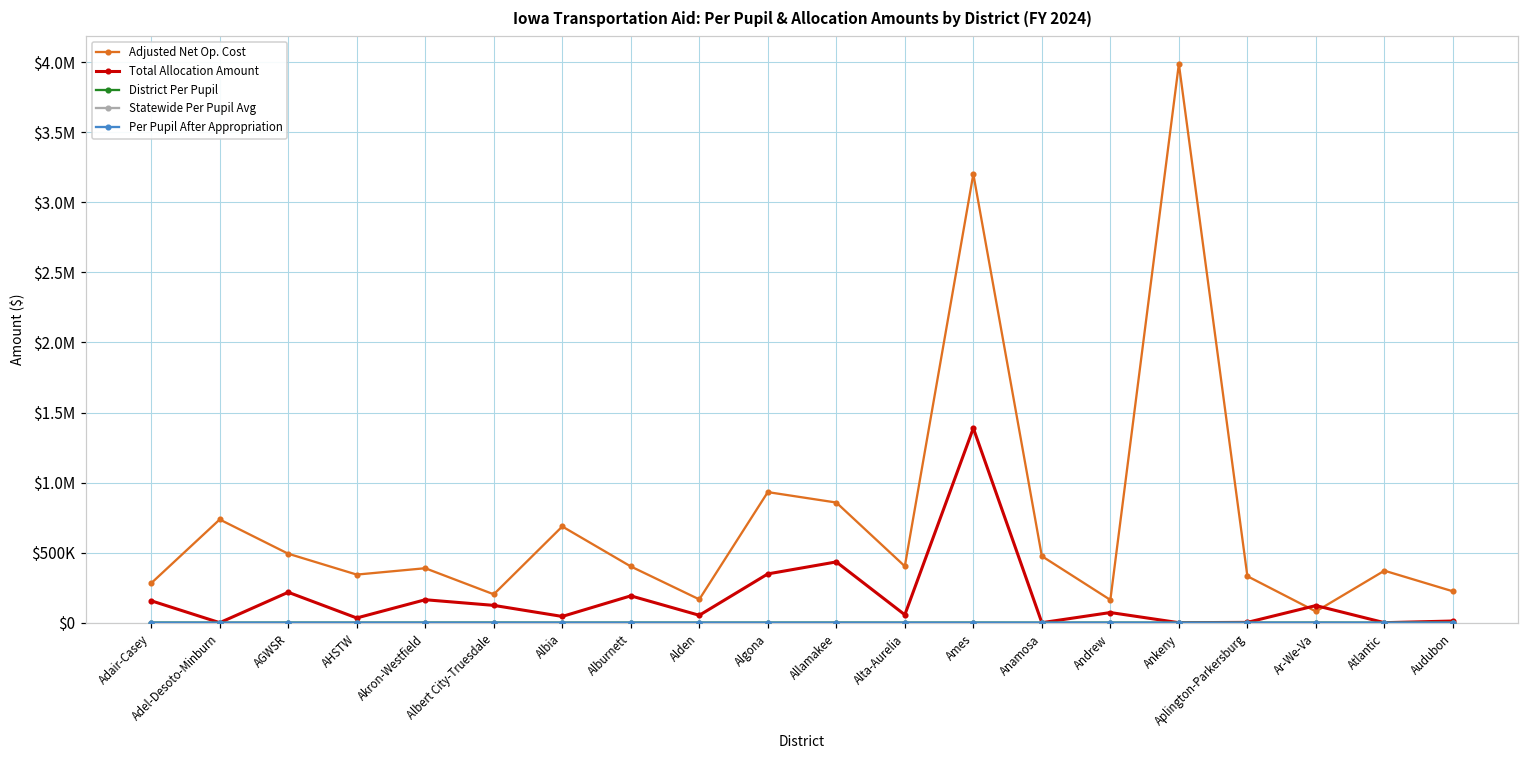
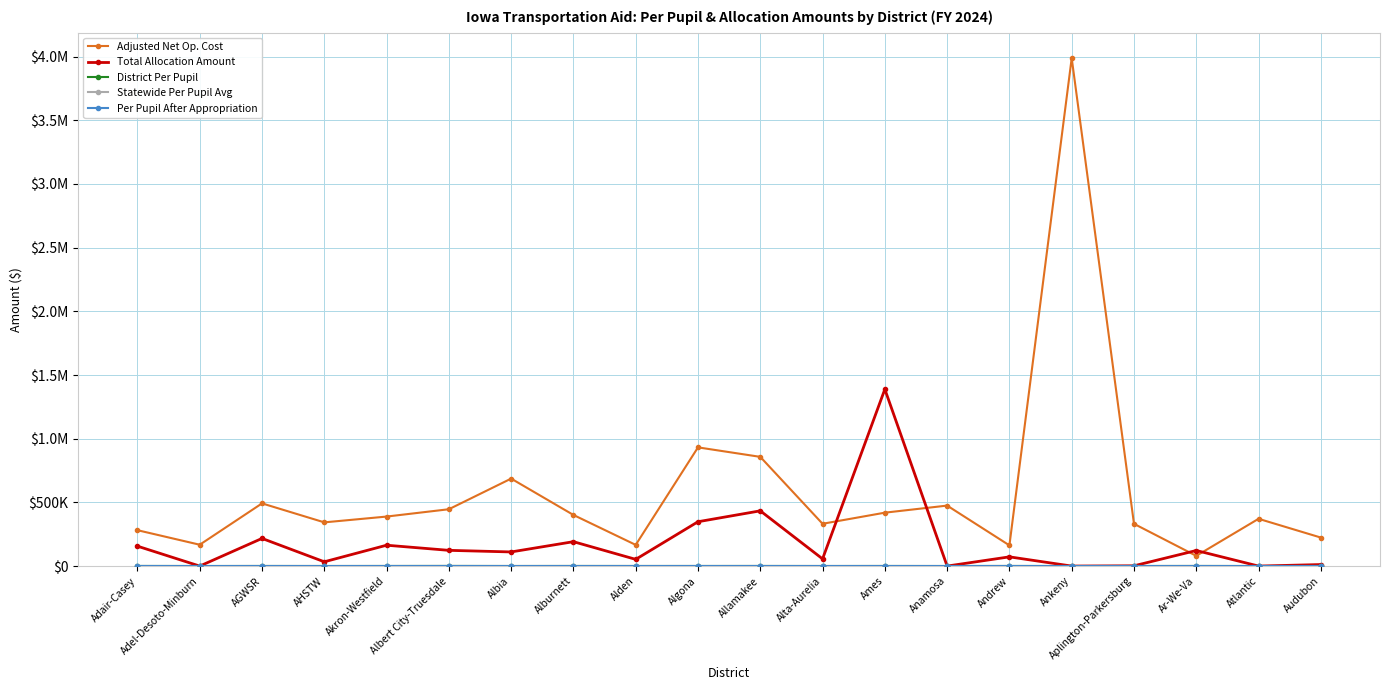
Adjusted Net Op. Cost, Adel-Desoto-Minburn: $740000 -> $170000
Adjusted Net Op. Cost, Albert City-Truesdale: $200000 -> $450000
Total Allocation Amount, Albia: $40000 -> $110000
Adjusted Net Op. Cost, Alta-Aurelia: $400000 -> $330000
Adjusted Net Op. Cost, Ames: $3200000 -> $420000
